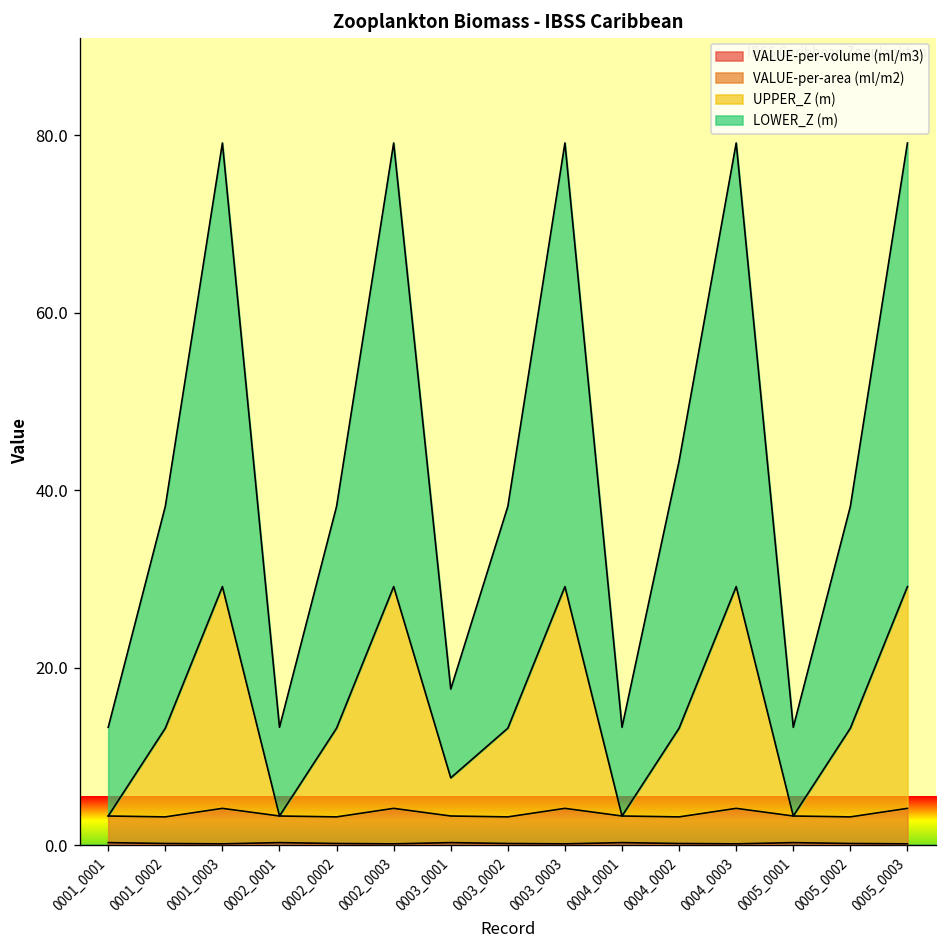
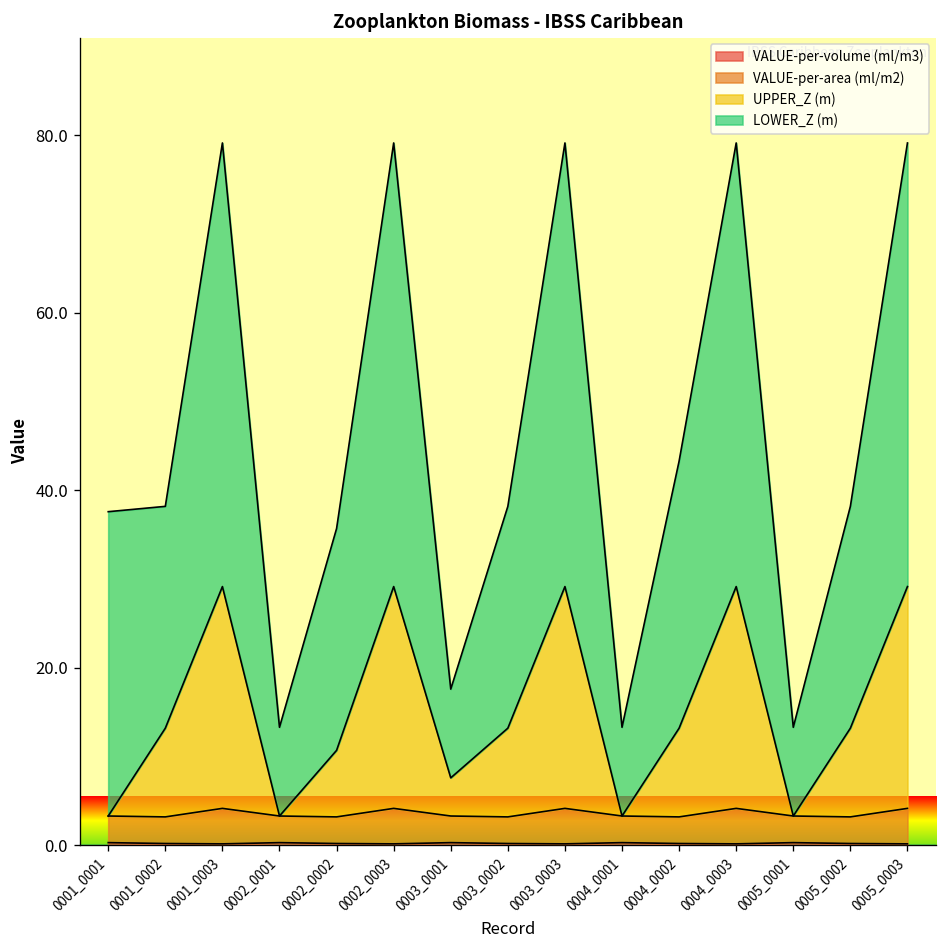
LOWER_Z (m), 0001_0001: 10 -> 34
UPPER_Z (m), 0002_0002: 10 -> 7
